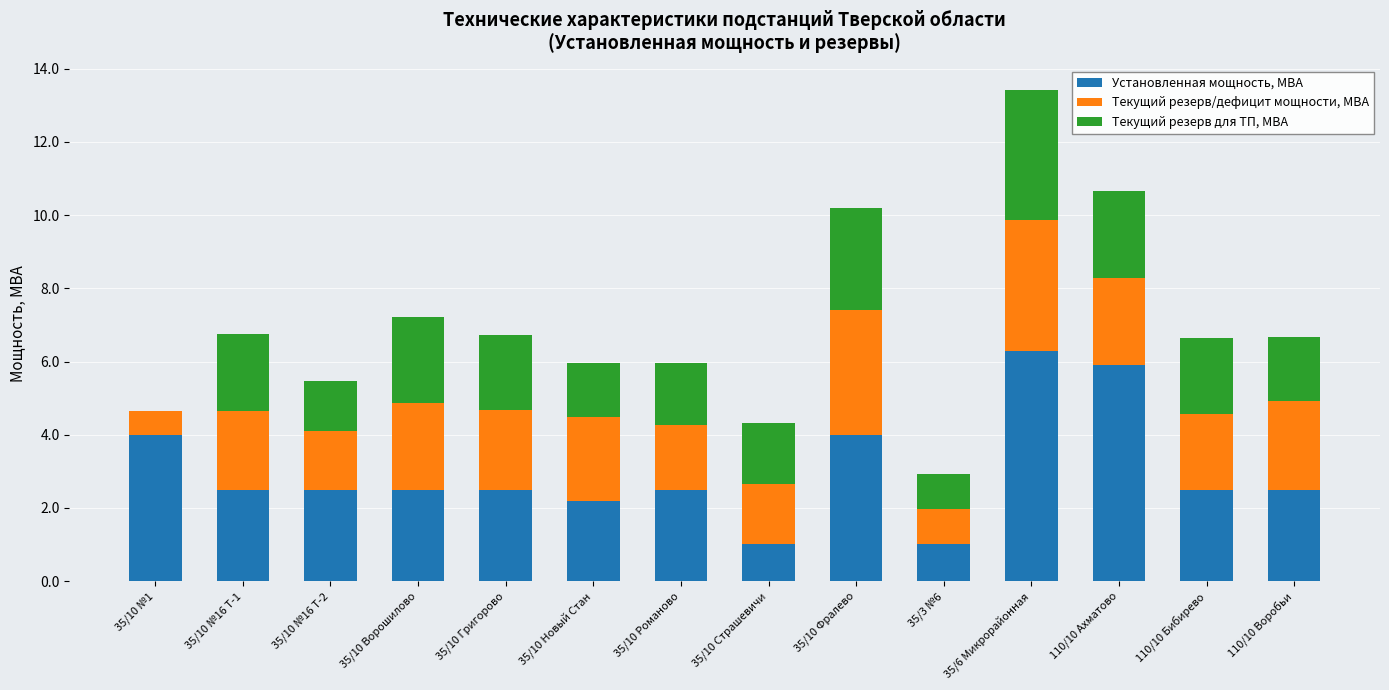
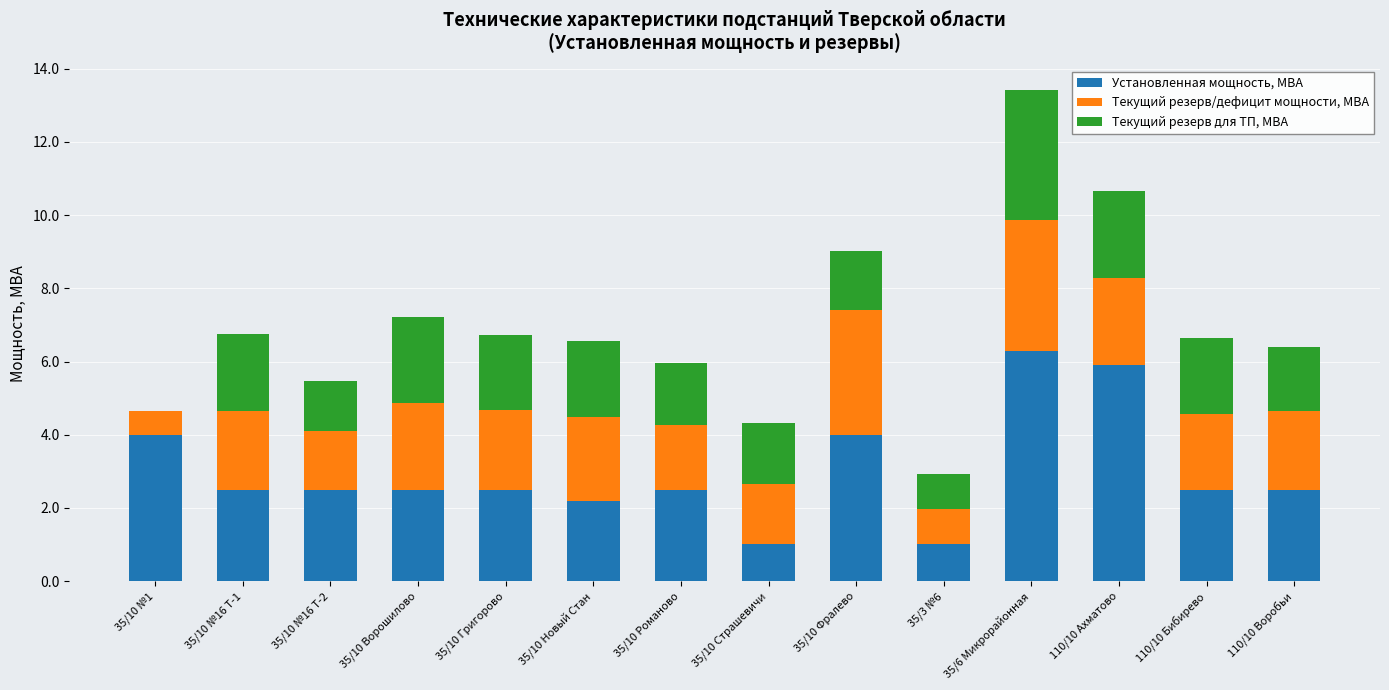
Текущий резерв для ТП, МВА, 35/10 Новый Стан: 1.5 -> 2.1
Текущий резерв для ТП, МВА, 35/10 Фралево: 2.8 -> 1.6
Текущий резерв/дефицит мощности, МВА, 110/10 Воробьи: 2.4 -> 2.1
